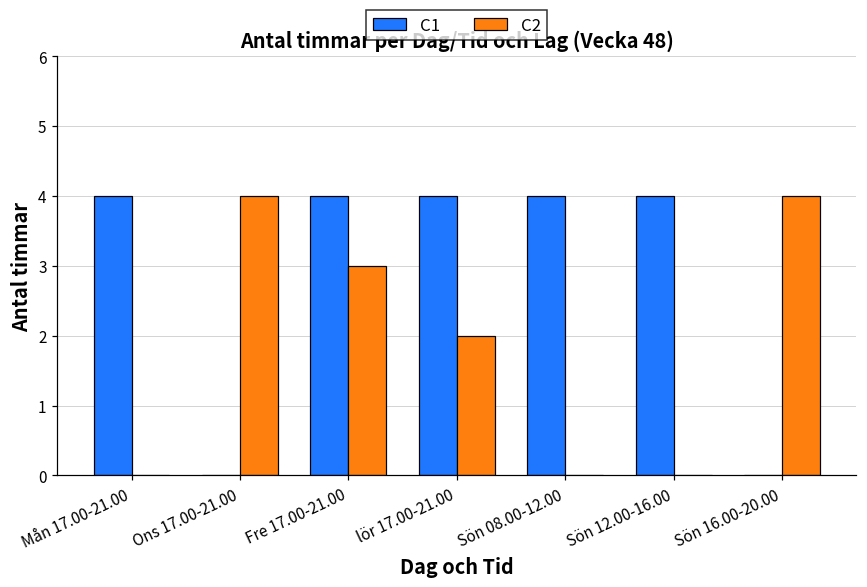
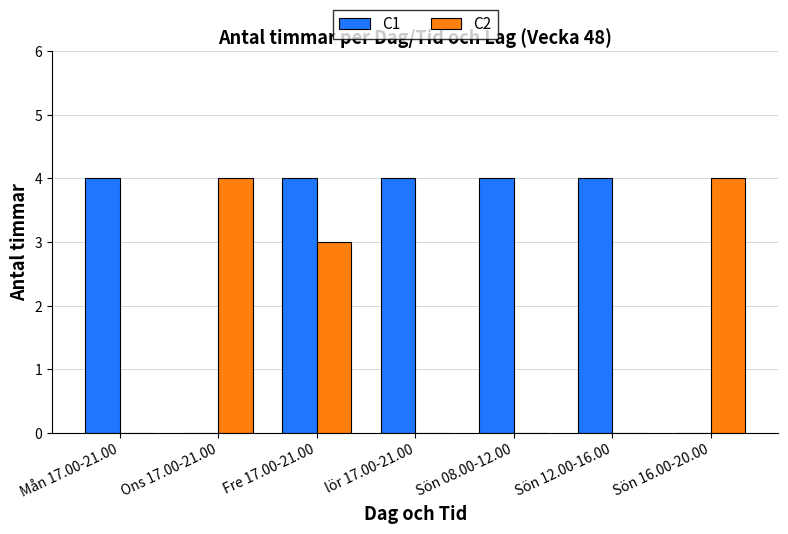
C2, lör 17.00-21.00: 2 -> 0
